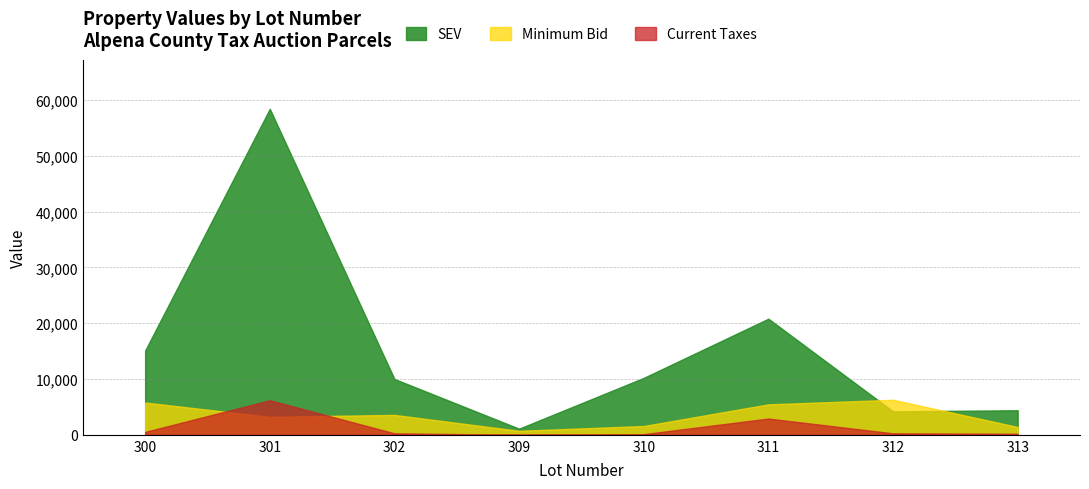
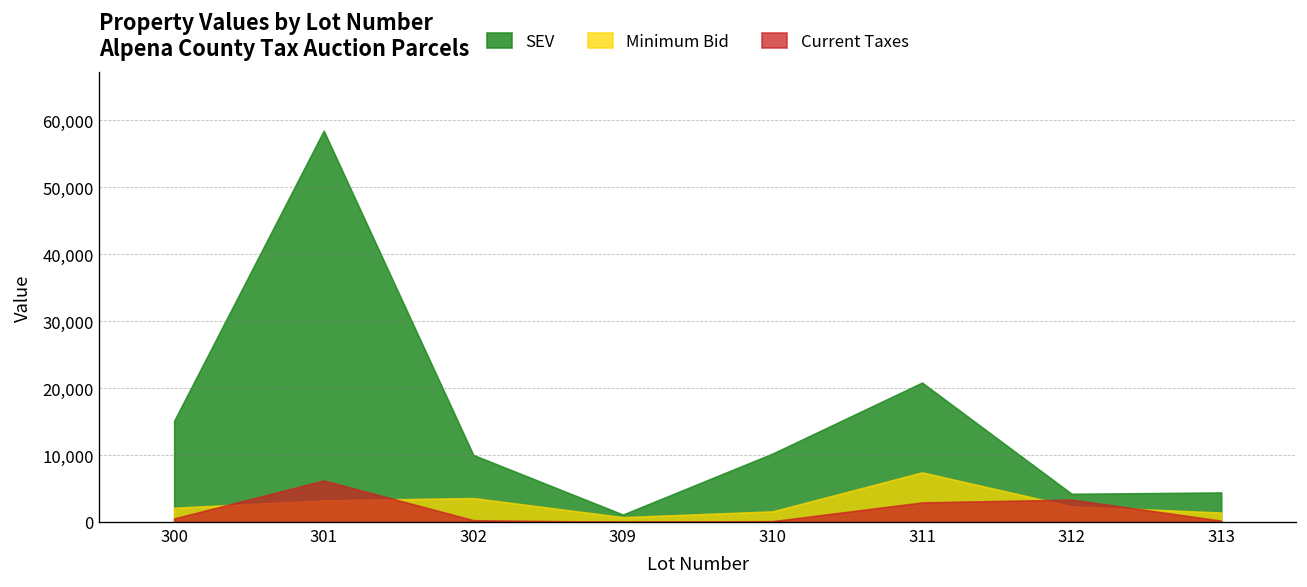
Minimum Bid, 300: 6,000 -> 2,000
Minimum Bid, 311: 5,000 -> 7,000
Minimum Bid, 312: 6,000 -> 2,000
Current Taxes, 312: 0 -> 3,000
